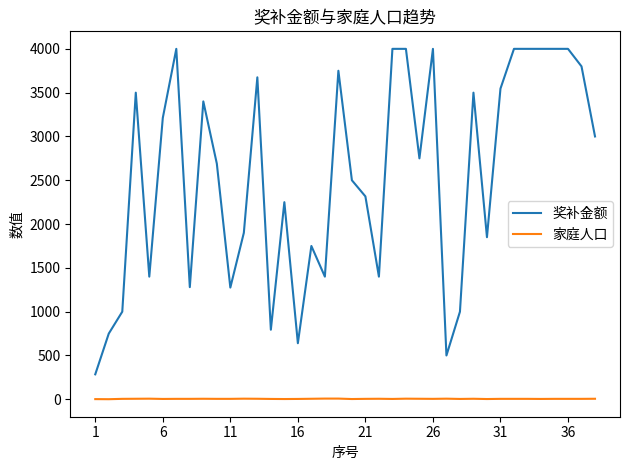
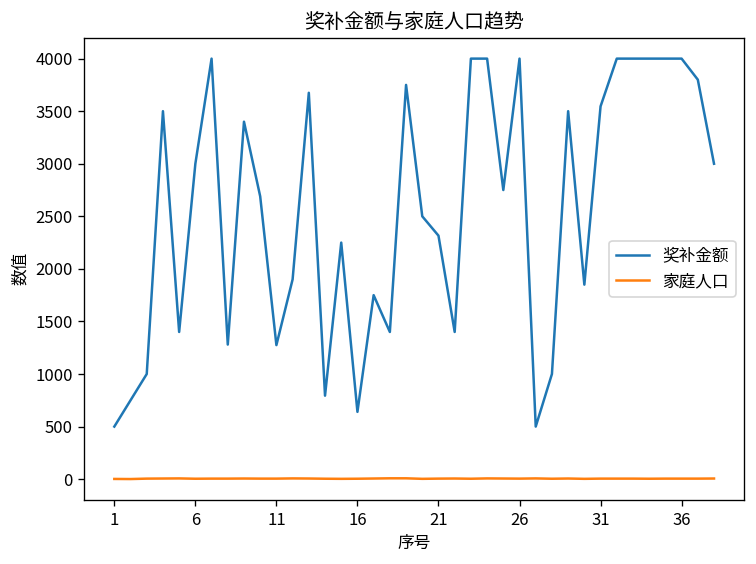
奖补金额, 1: 300 -> 500
奖补金额, 6: 3200 -> 3000
